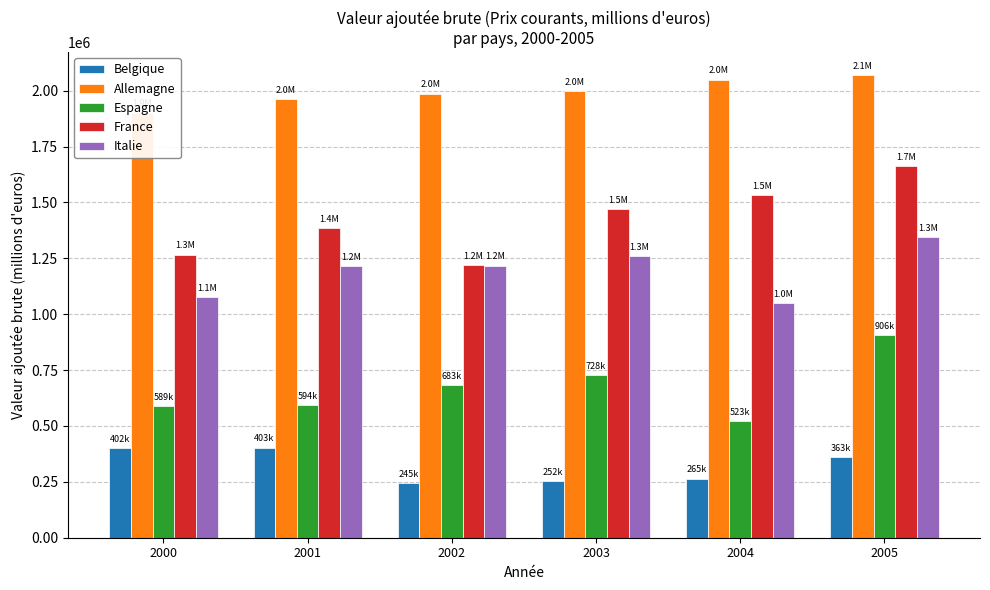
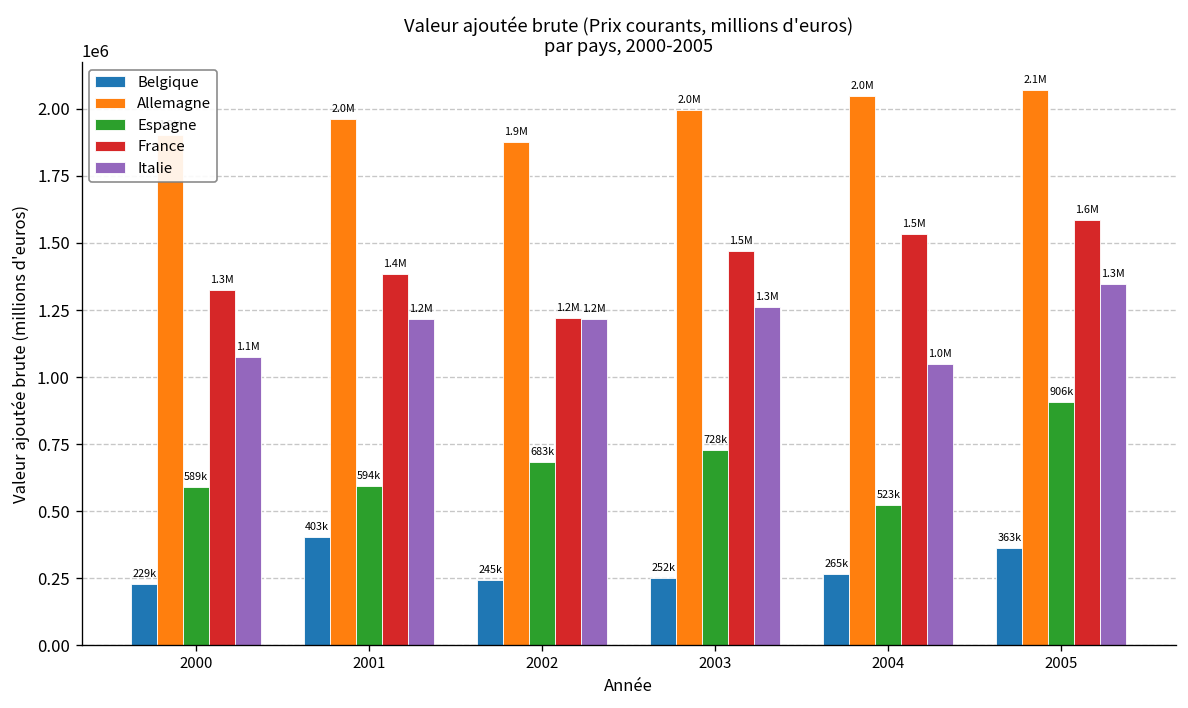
Belgique, 2000: 402k -> 229k
France, 2000: 1270000 -> 1330000
Allemagne, 2002: 2.0M -> 1.9M
France, 2005: 1.7M -> 1.6M
